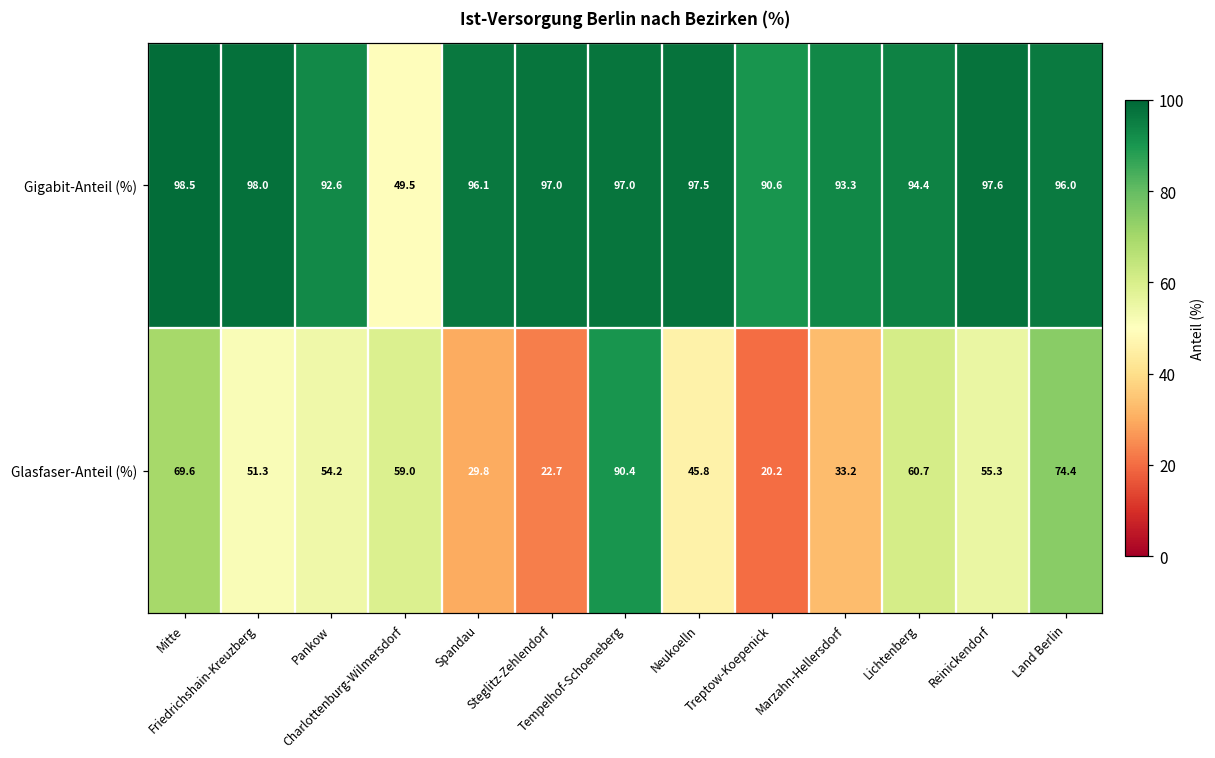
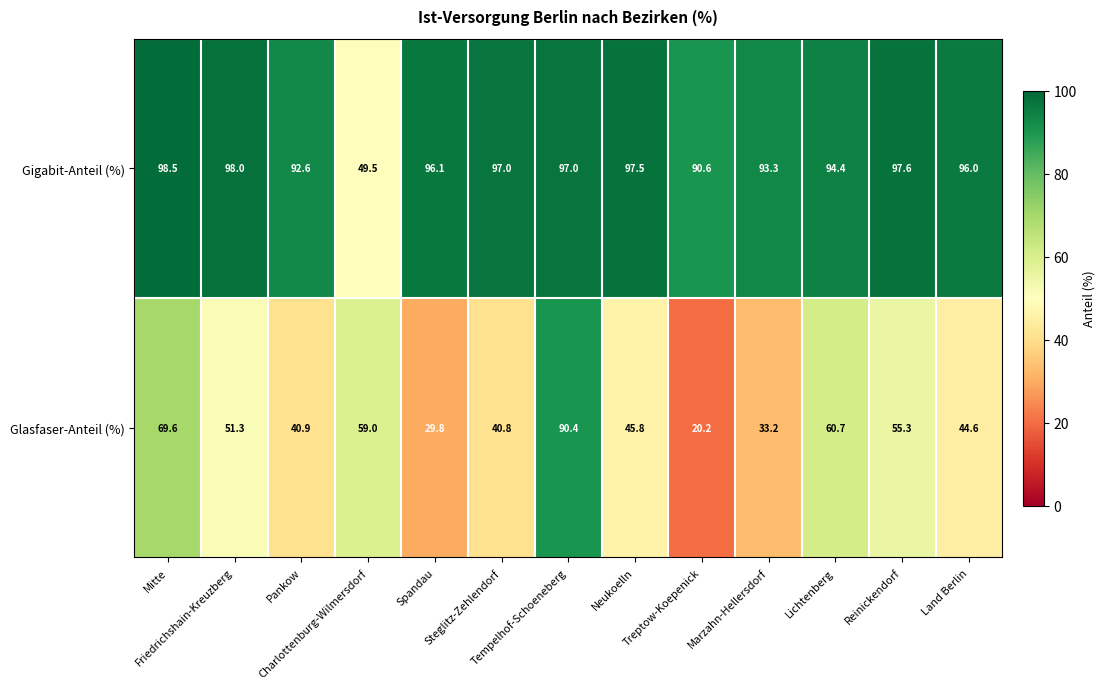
Glasfaser-Anteil (%), Pankow: 54.2 -> 40.9
Glasfaser-Anteil (%), Steglitz-Zehlendorf: 22.7 -> 40.8
Glasfaser-Anteil (%), Land Berlin: 74.4 -> 44.6
